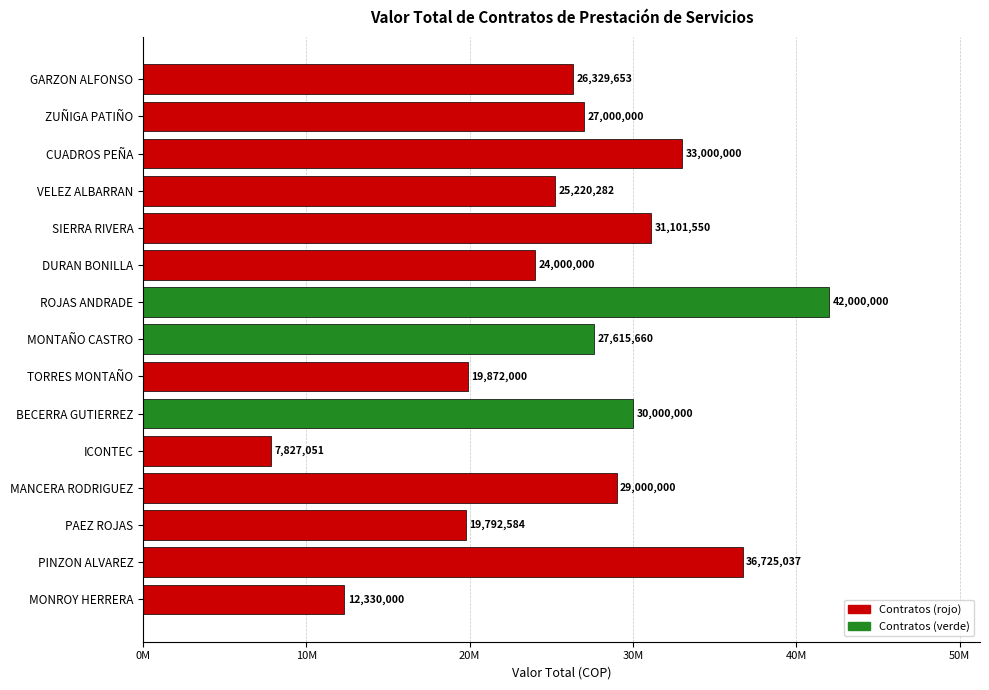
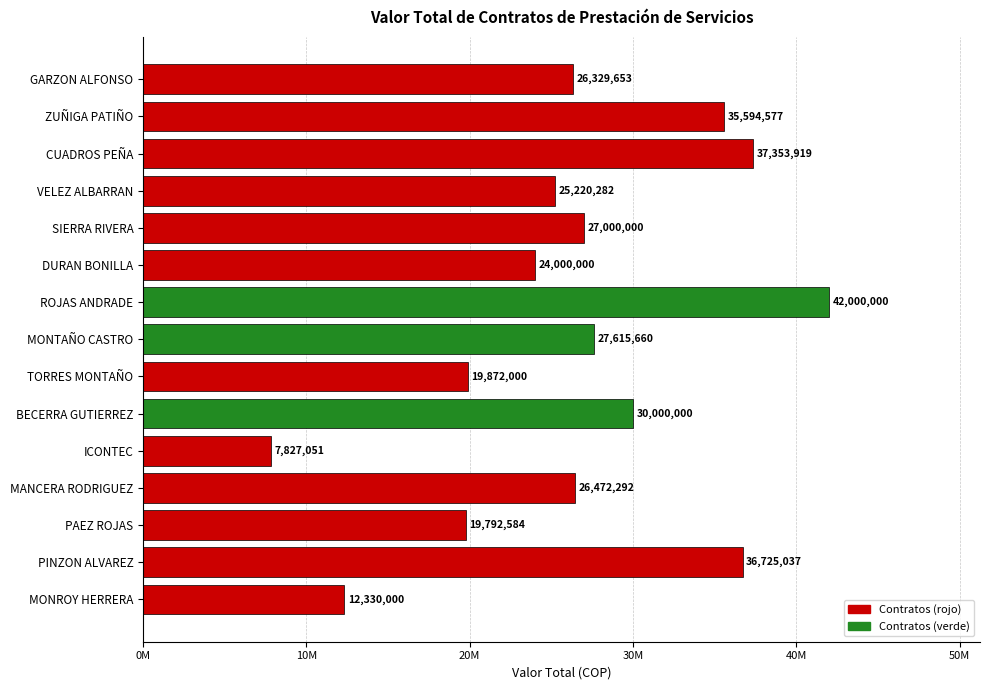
ZUÑIGA PATIÑO: 27,000,000 -> 35,594,577
CUADROS PEÑA: 33,000,000 -> 37,353,919
SIERRA RIVERA: 31,101,550 -> 27,000,000
MANCERA RODRIGUEZ: 29,000,000 -> 26,472,292
